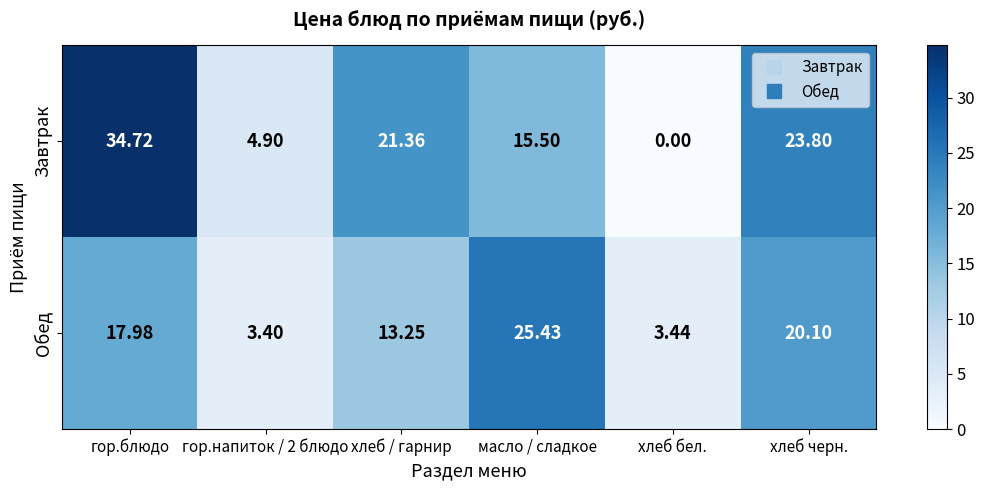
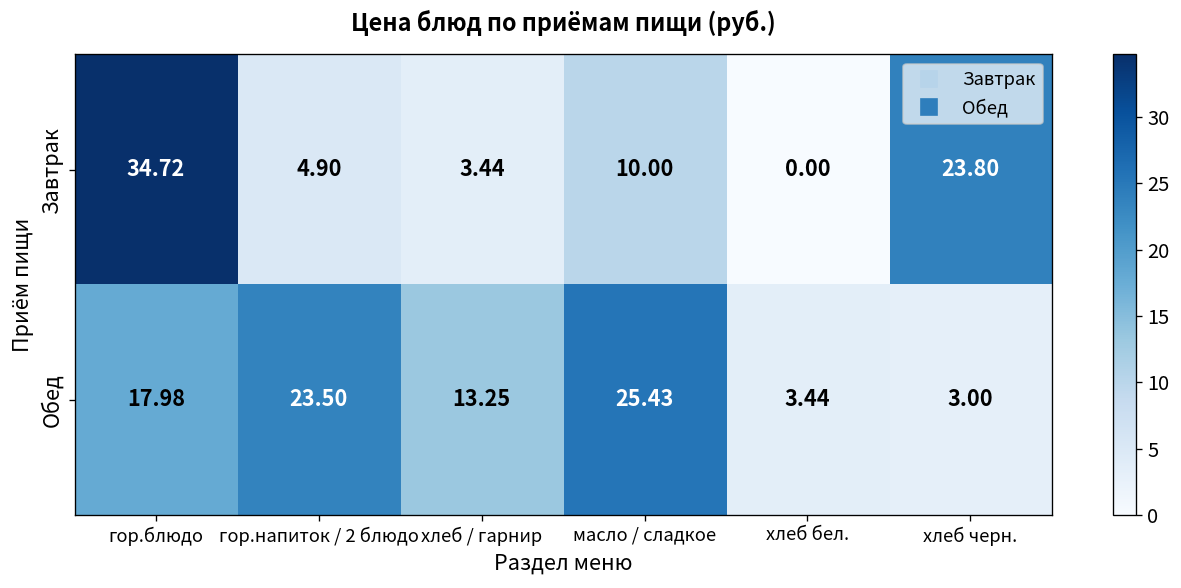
Завтрак, хлеб / гарнир: 21.36 -> 3.44
Завтрак, масло / сладкое: 15.50 -> 10.00
Обед, гор.напиток / 2 блюдо: 3.40 -> 23.50
Обед, хлеб черн.: 20.10 -> 3.00
